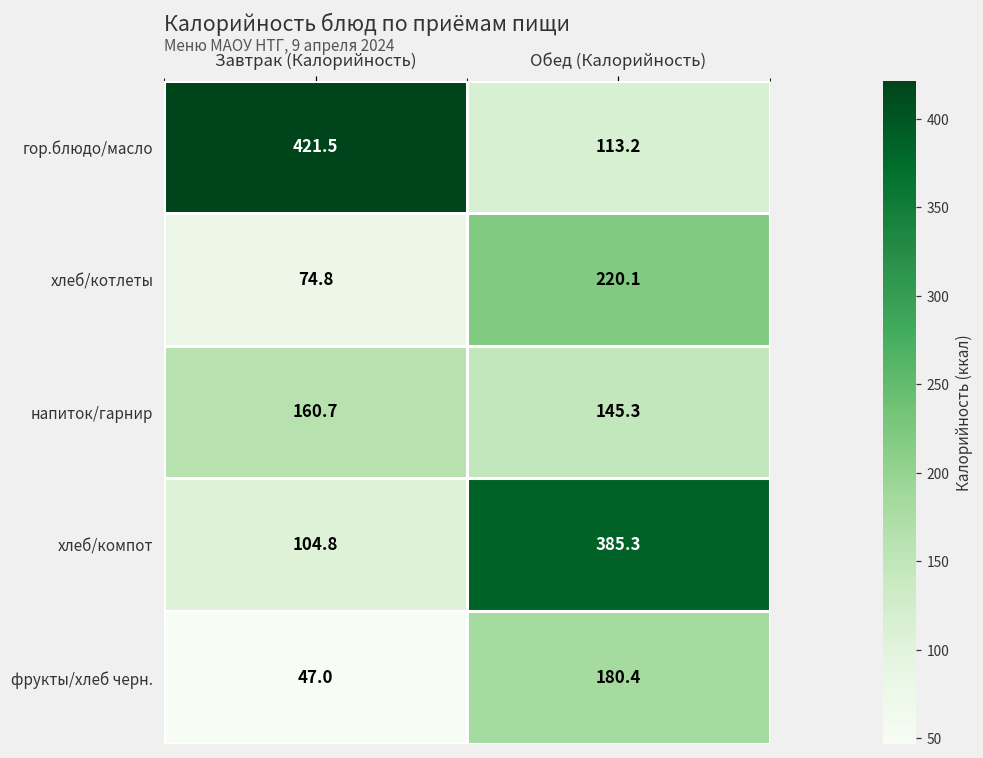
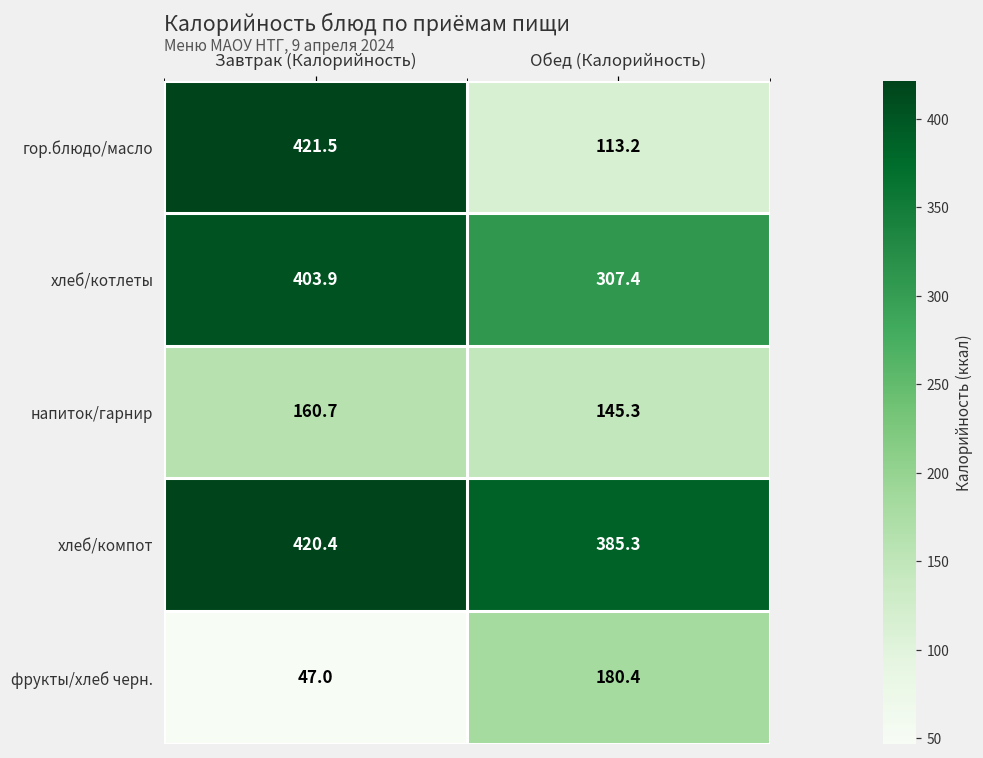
хлеб/котлеты, Завтрак (Калорийность): 74.8 -> 403.9
хлеб/котлеты, Обед (Калорийность): 220.1 -> 307.4
хлеб/компот, Завтрак (Калорийность): 104.8 -> 420.4
